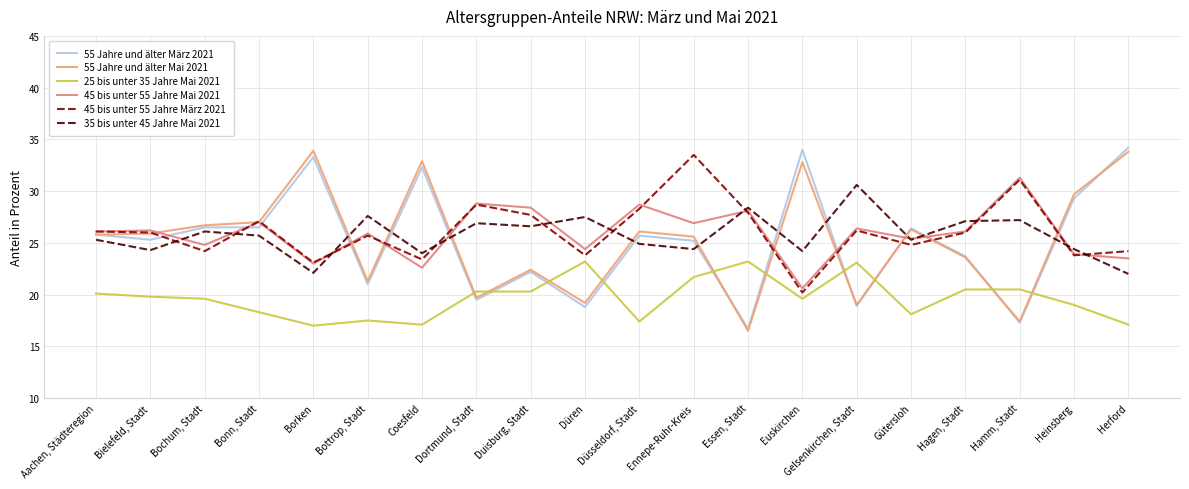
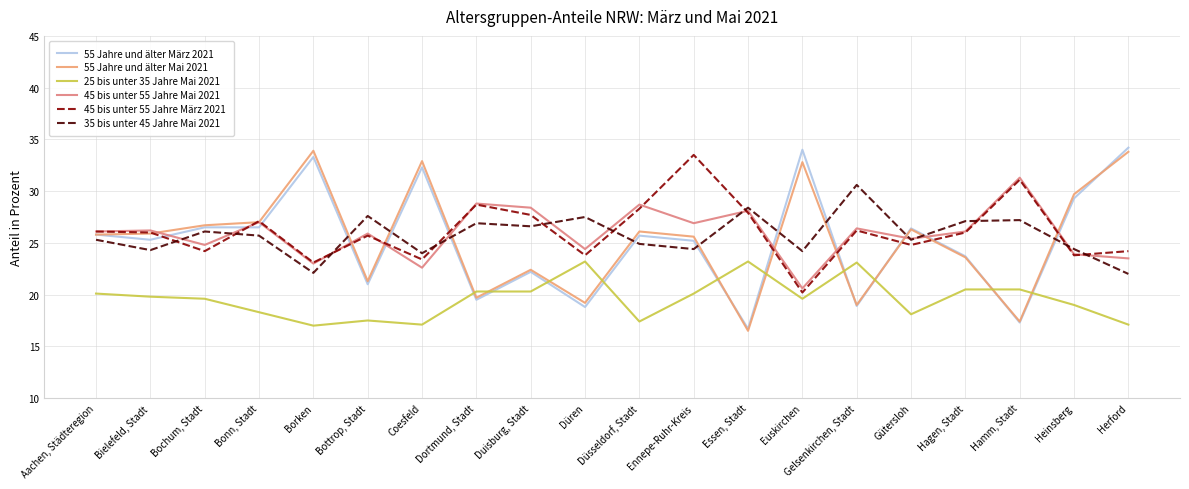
25 bis unter 35 Jahre Mai 2021, Ennepe-Ruhr-Kreis: 21.7 -> 20.1
